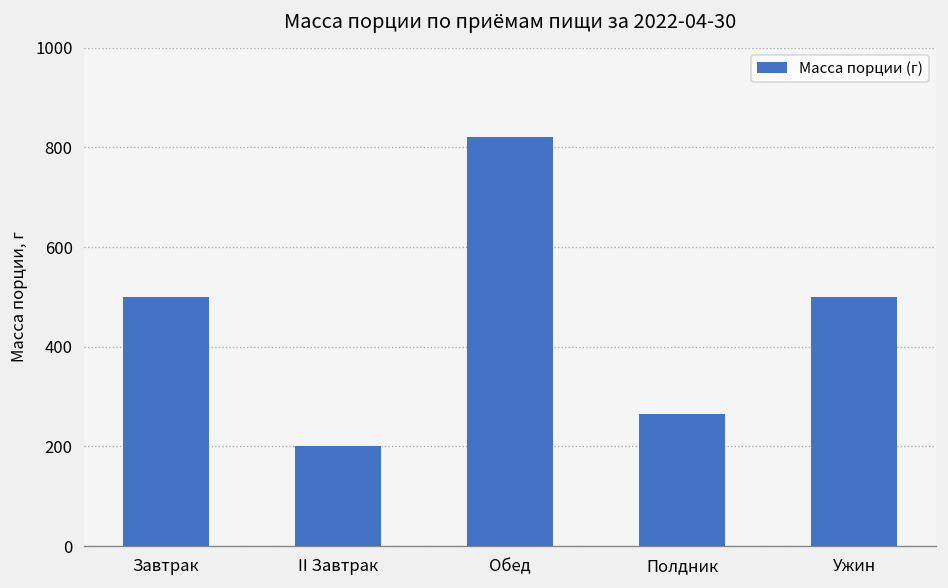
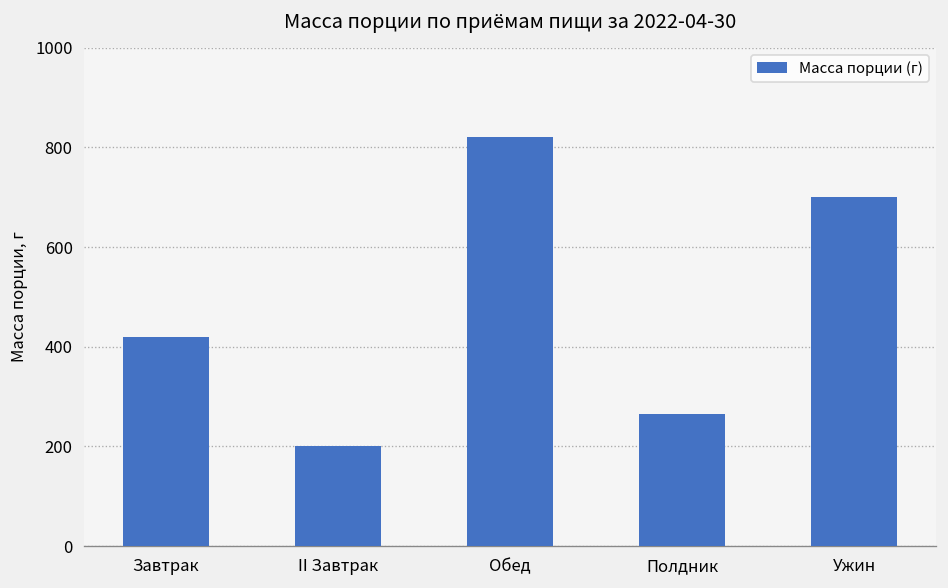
Завтрак: 500 -> 420
Ужин: 500 -> 700
